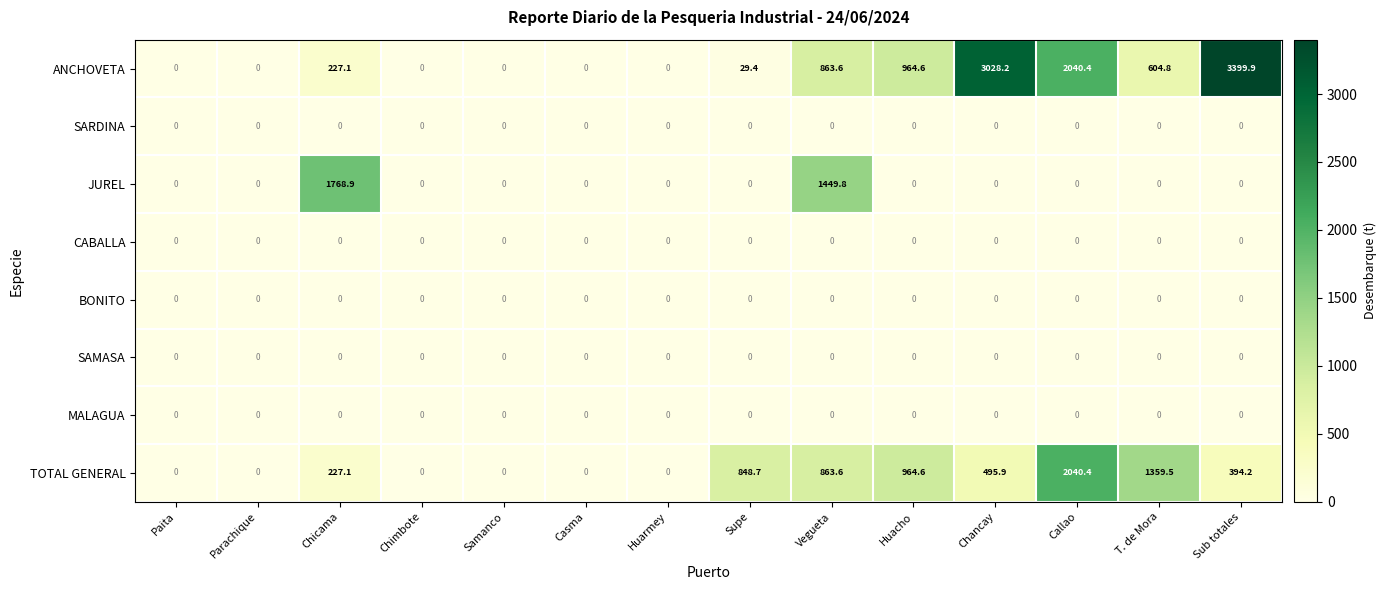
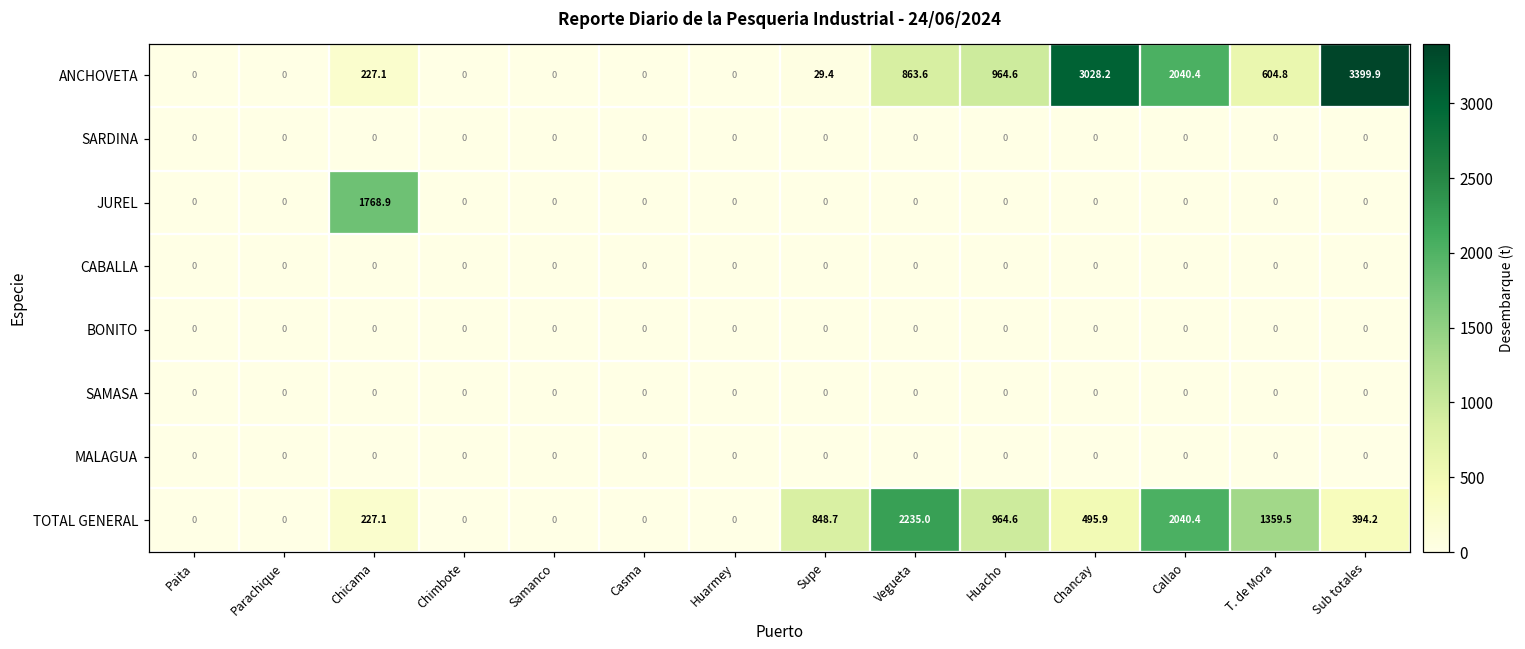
JUREL, Vegueta: 1449.8 -> 0
TOTAL GENERAL, Vegueta: 863.6 -> 2235.0
